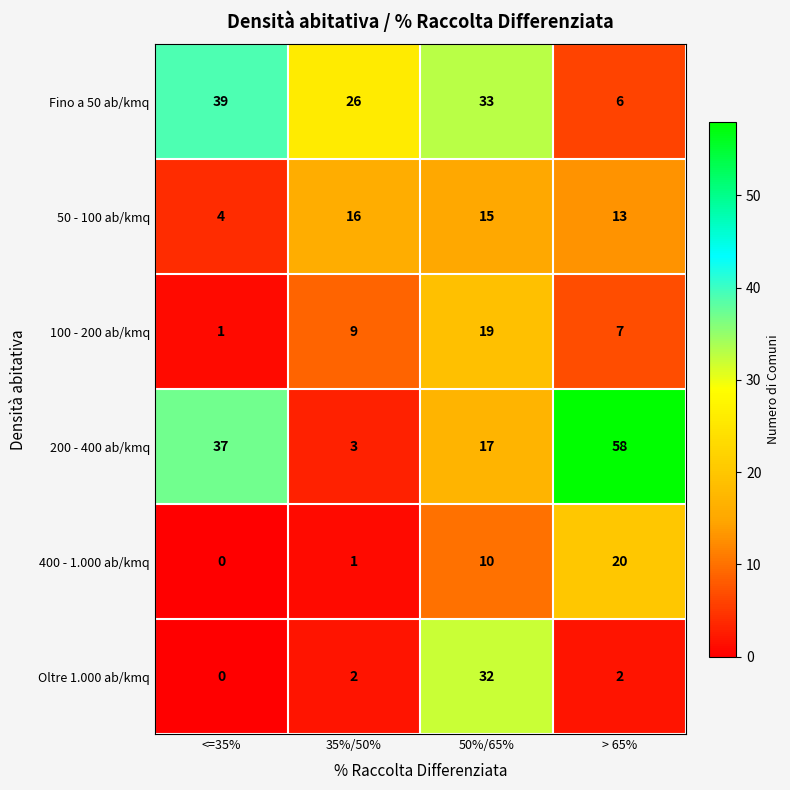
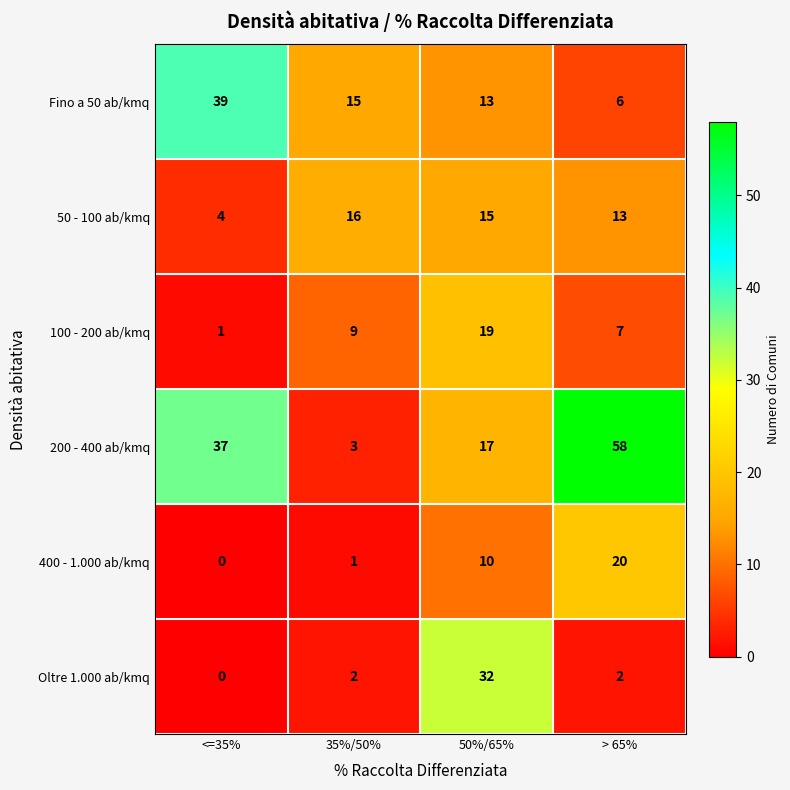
Fino a 50 ab/kmq, 35%/50%: 26 -> 15
Fino a 50 ab/kmq, 50%/65%: 33 -> 13
